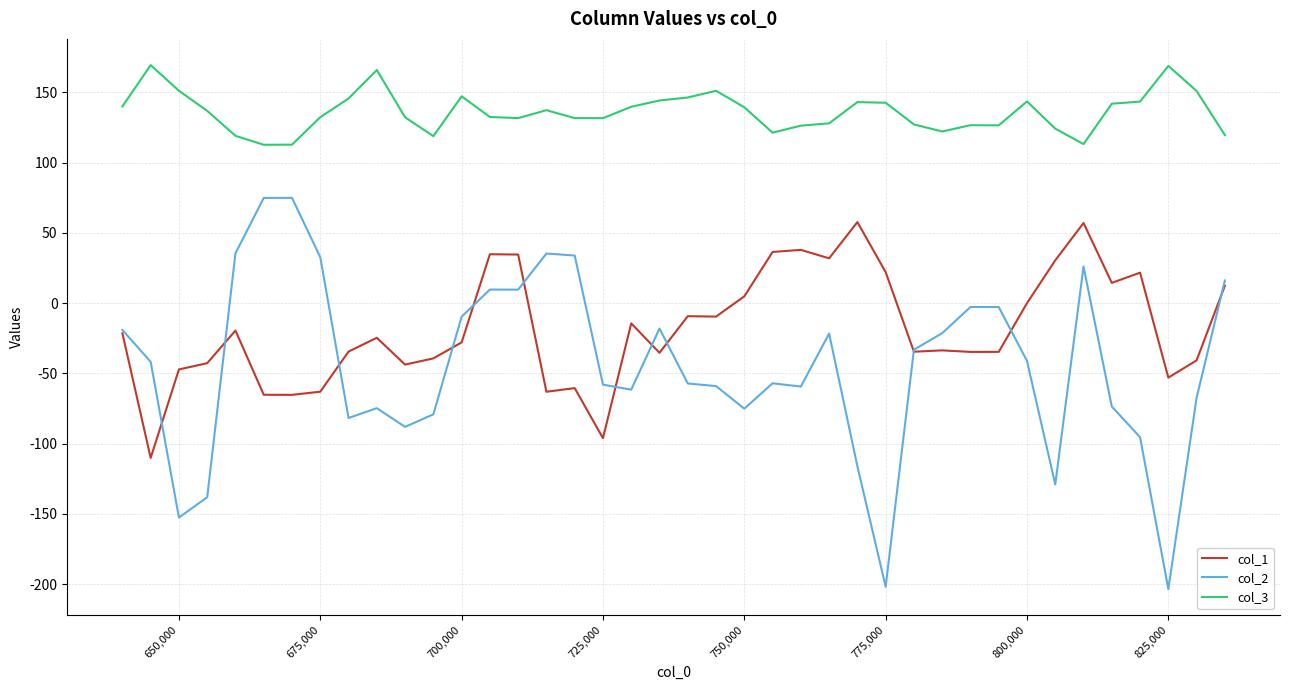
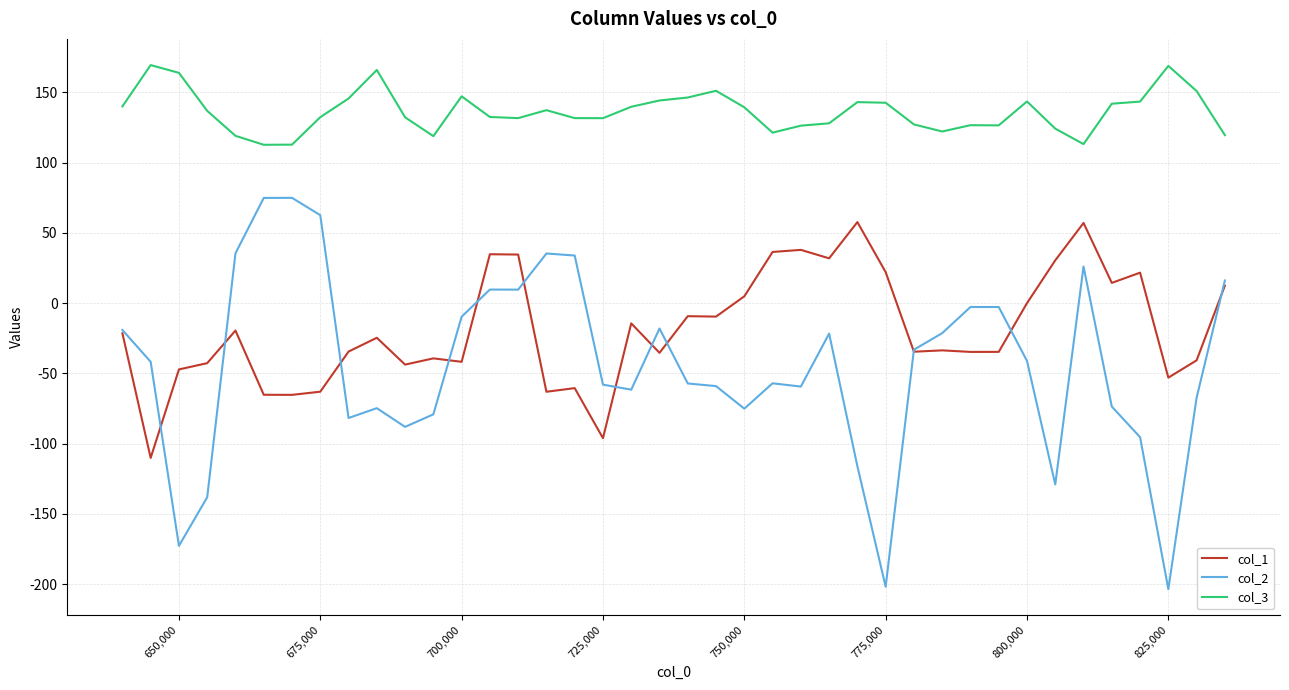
col_2, 650,000: -153 -> -173
col_3, 650,000: 151 -> 164
col_2, 675,000: 33 -> 63
col_1, 700,000: -28 -> -42
